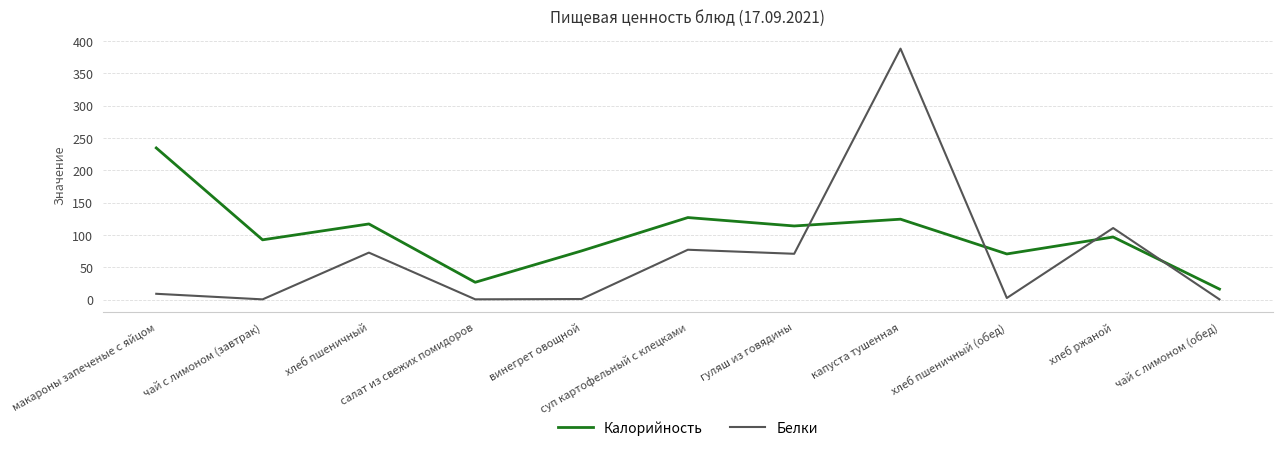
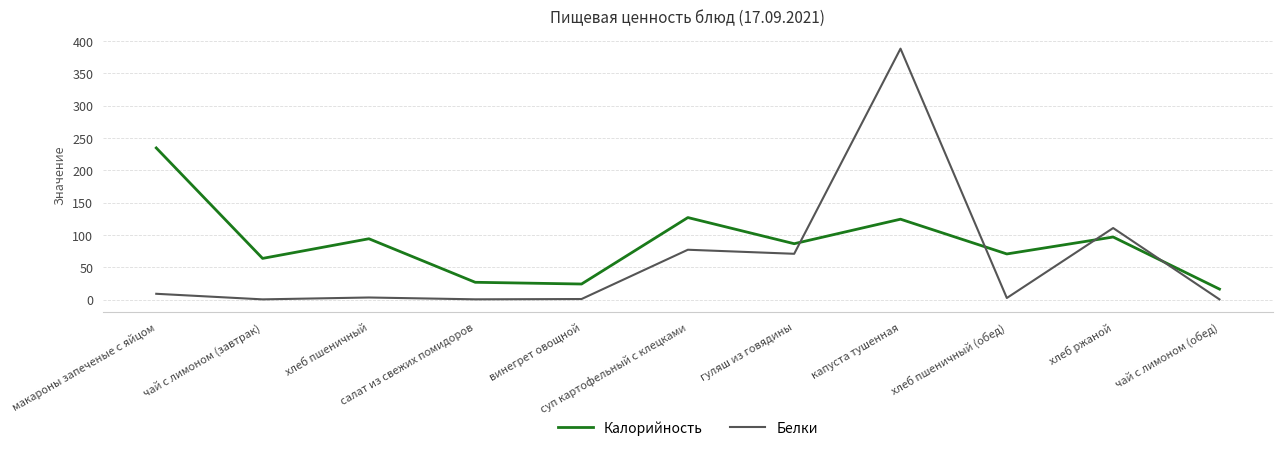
Калорийность, чай с лимоном (завтрак): 90 -> 60
Калорийность, хлеб пшеничный: 120 -> 90
Белки, хлеб пшеничный: 70 -> 0
Калорийность, винегрет овощной: 80 -> 20
Калорийность, гуляш из говядины: 110 -> 90
